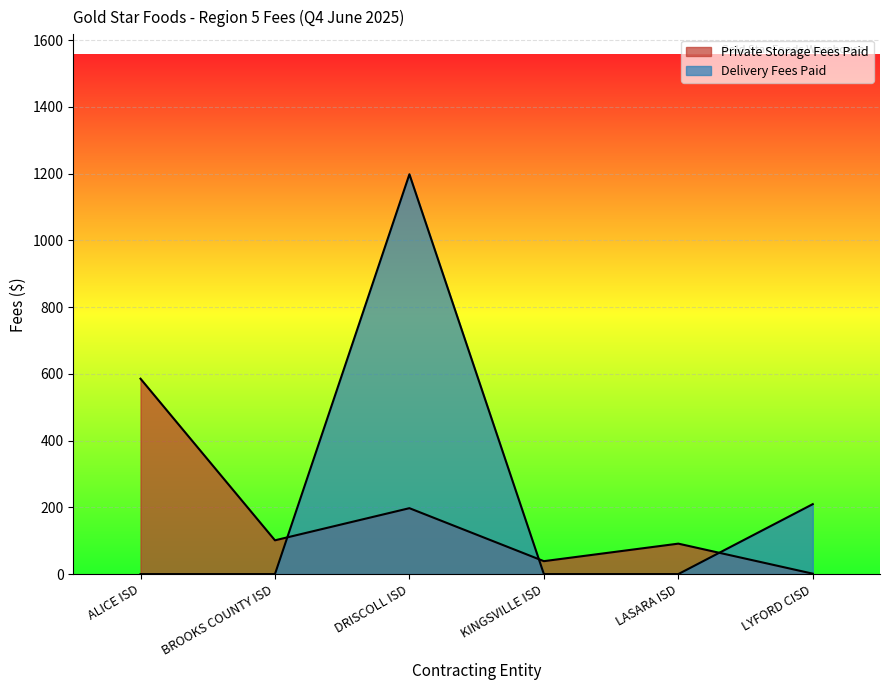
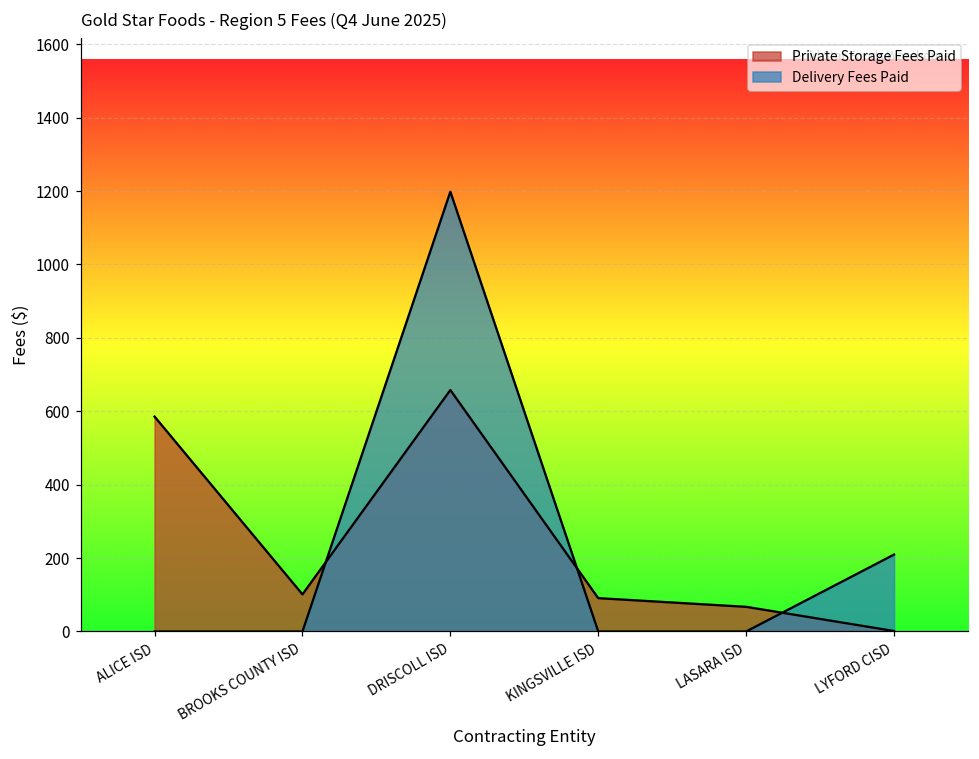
Private Storage Fees Paid, DRISCOLL ISD: 200 -> 660
Private Storage Fees Paid, KINGSVILLE ISD: 40 -> 90
Private Storage Fees Paid, LASARA ISD: 90 -> 70
